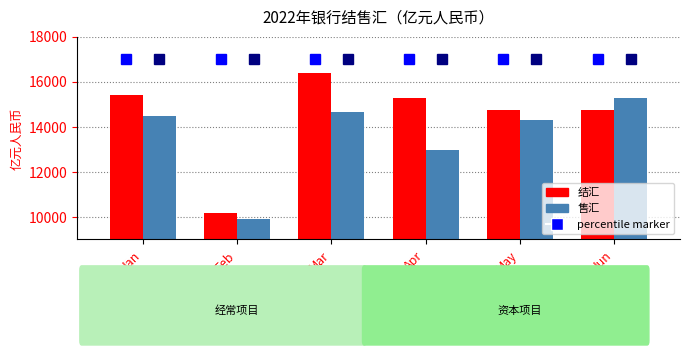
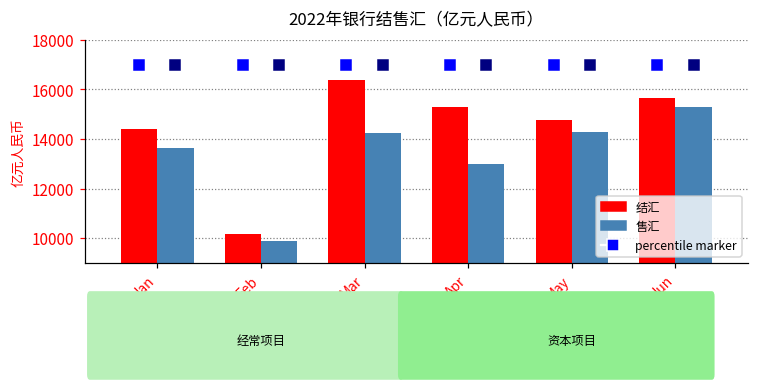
结汇, Jan: 15400 -> 14400
售汇, Jan: 14500 -> 13600
售汇, Mar: 14700 -> 14200
结汇, Jun: 14700 -> 15700
